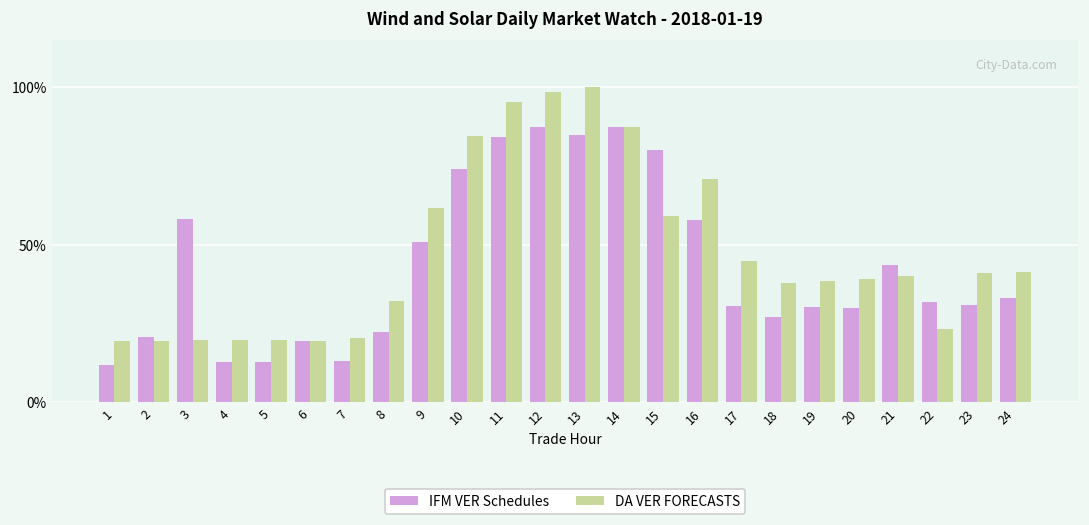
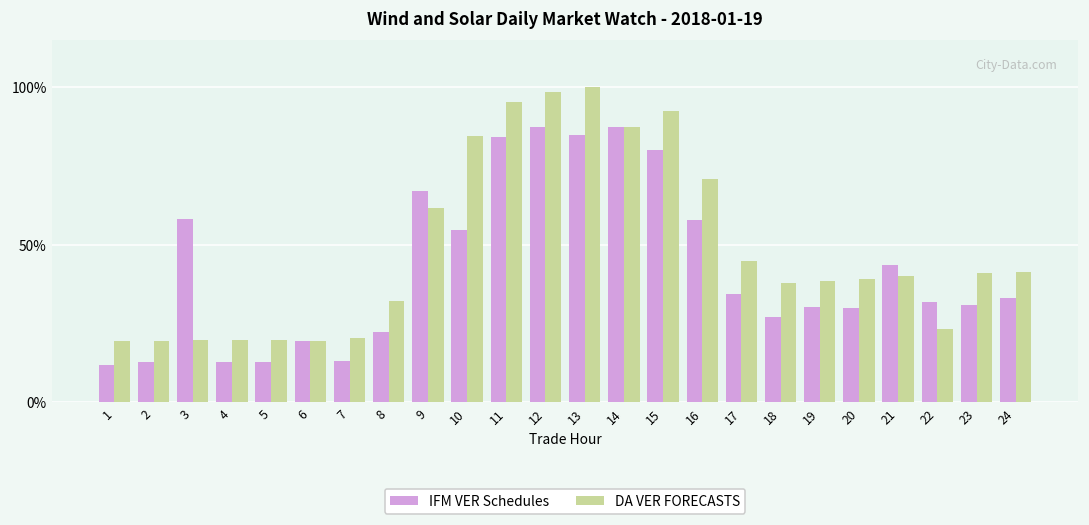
IFM VER Schedules, 2: 21% -> 13%
IFM VER Schedules, 9: 51% -> 67%
IFM VER Schedules, 10: 74% -> 55%
DA VER FORECASTS, 15: 59% -> 92%
IFM VER Schedules, 17: 31% -> 34%
